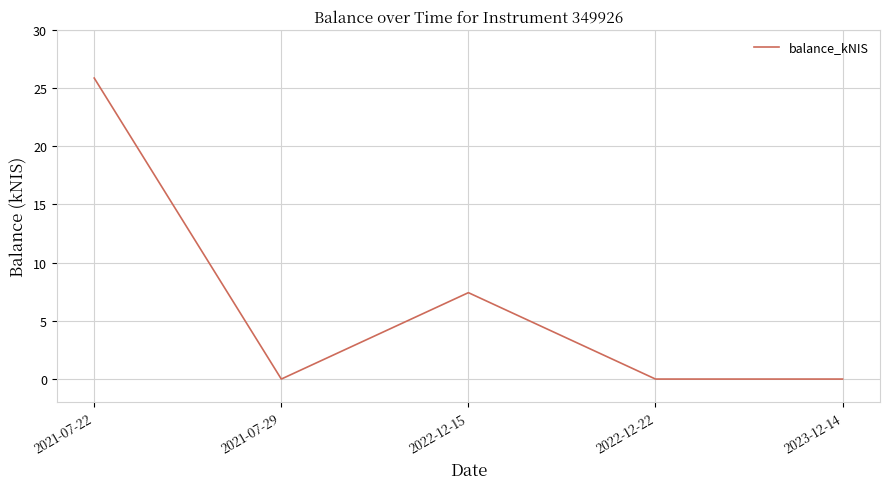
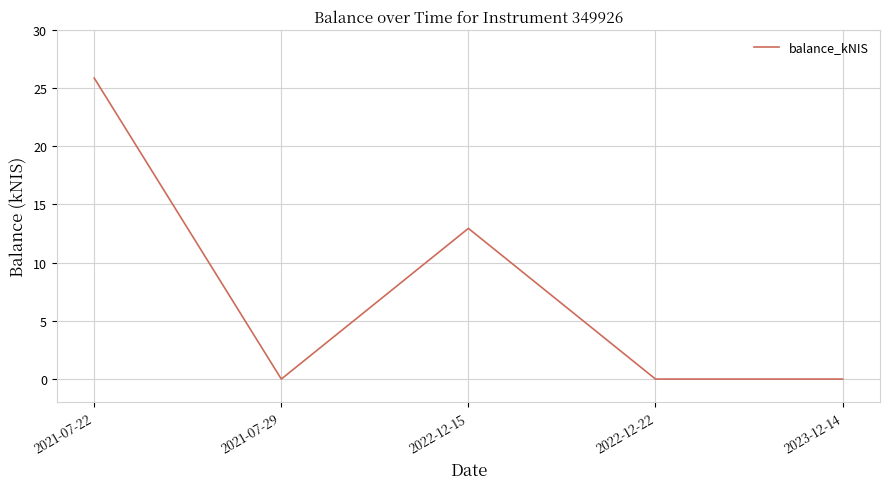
2022-12-15: 7.4 -> 12.9
